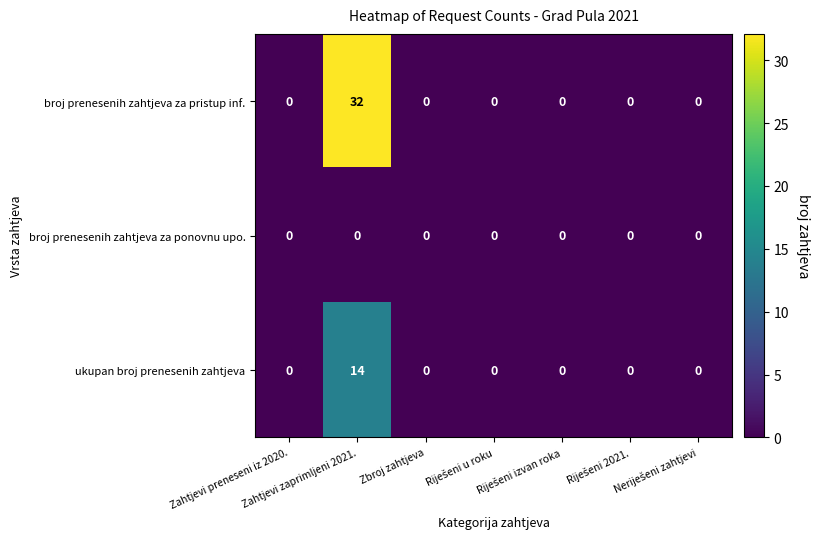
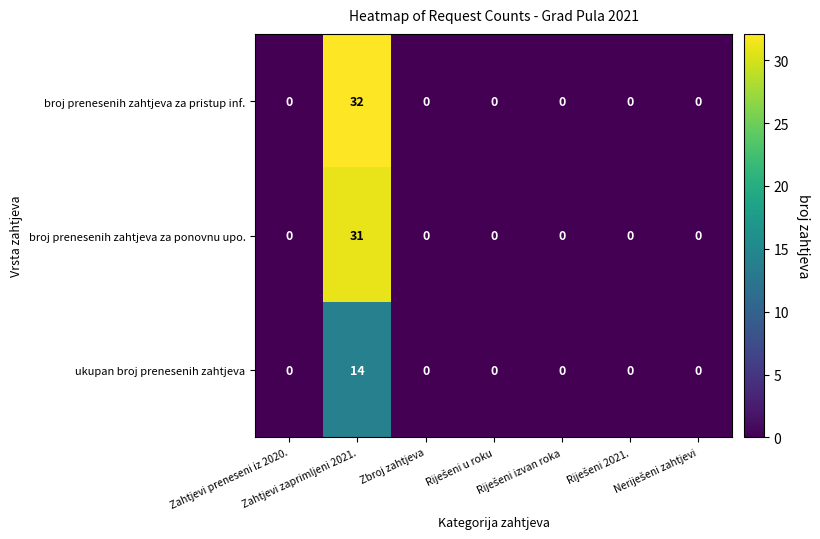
broj prenesenih zahtjeva za ponovnu upo., Zahtjevi zaprimljeni 2021.: 0 -> 31
